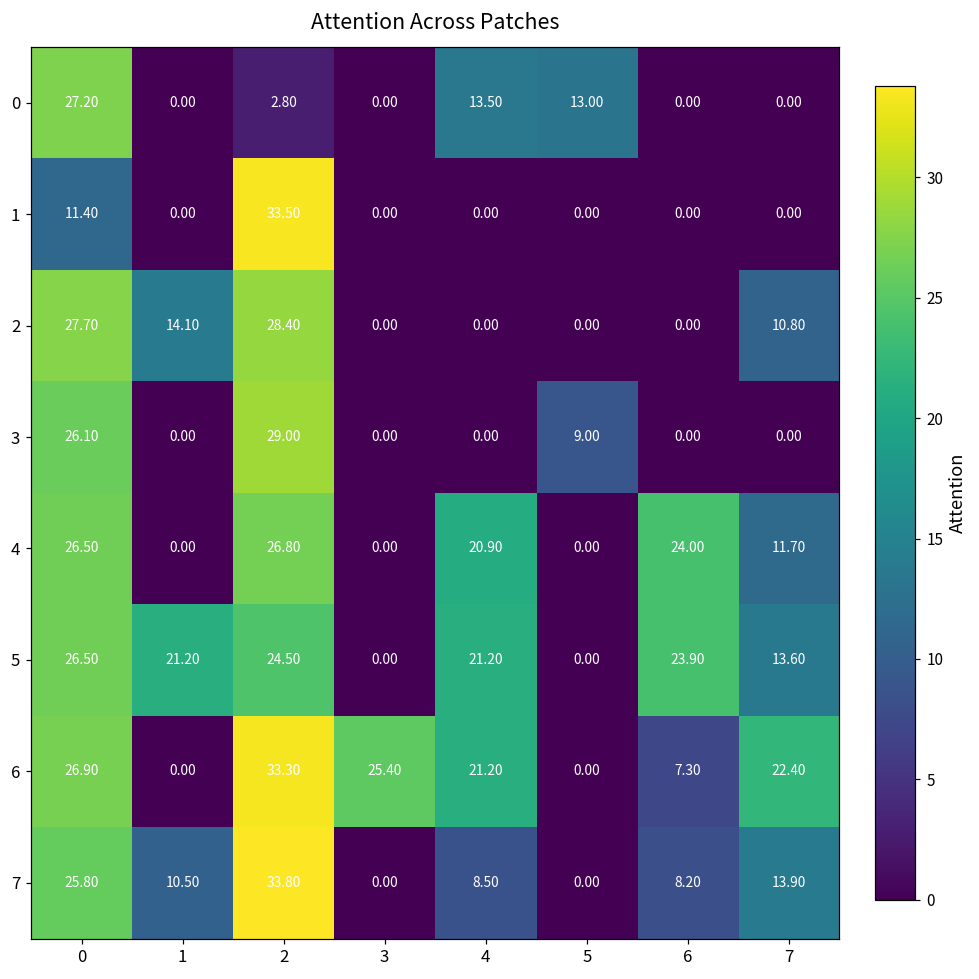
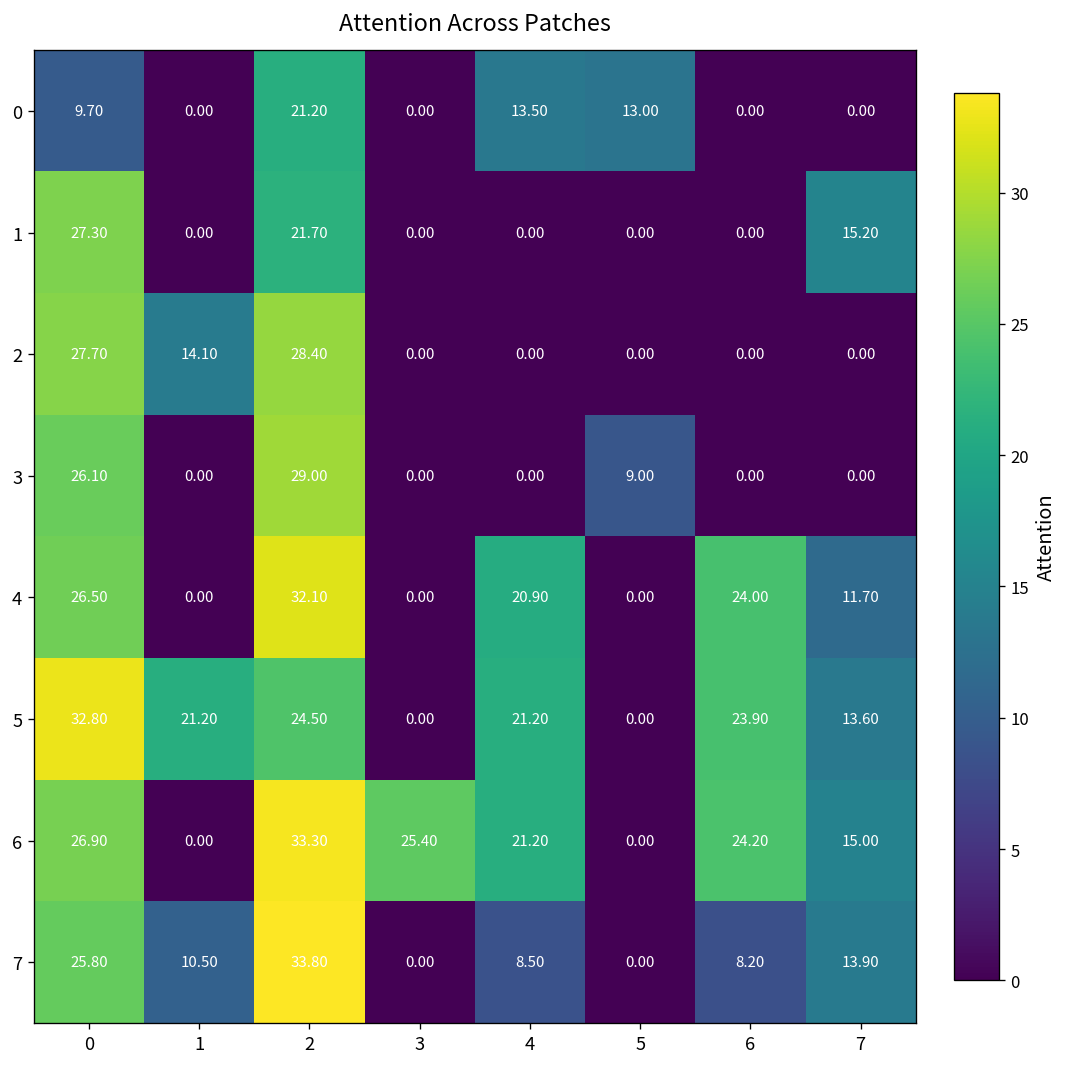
0, 0: 27.20 -> 9.70
0, 2: 2.80 -> 21.20
1, 0: 11.40 -> 27.30
1, 2: 33.50 -> 21.70
1, 7: 0.00 -> 15.20
2, 7: 10.80 -> 0.00
4, 2: 26.80 -> 32.10
5, 0: 26.50 -> 32.80
6, 6: 7.30 -> 24.20
6, 7: 22.40 -> 15.00
